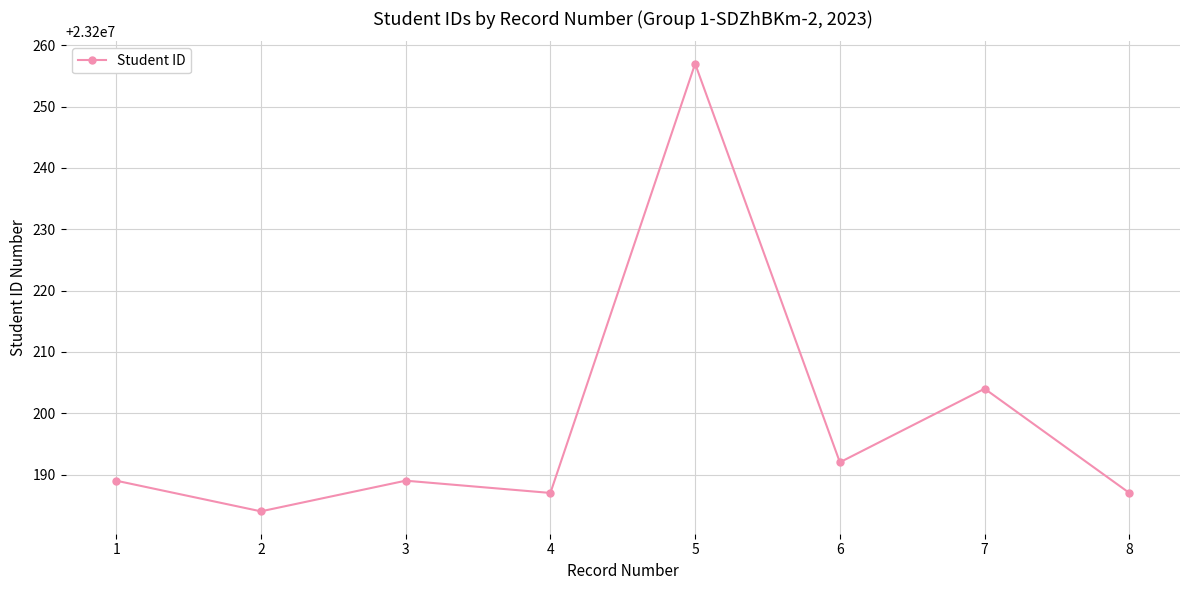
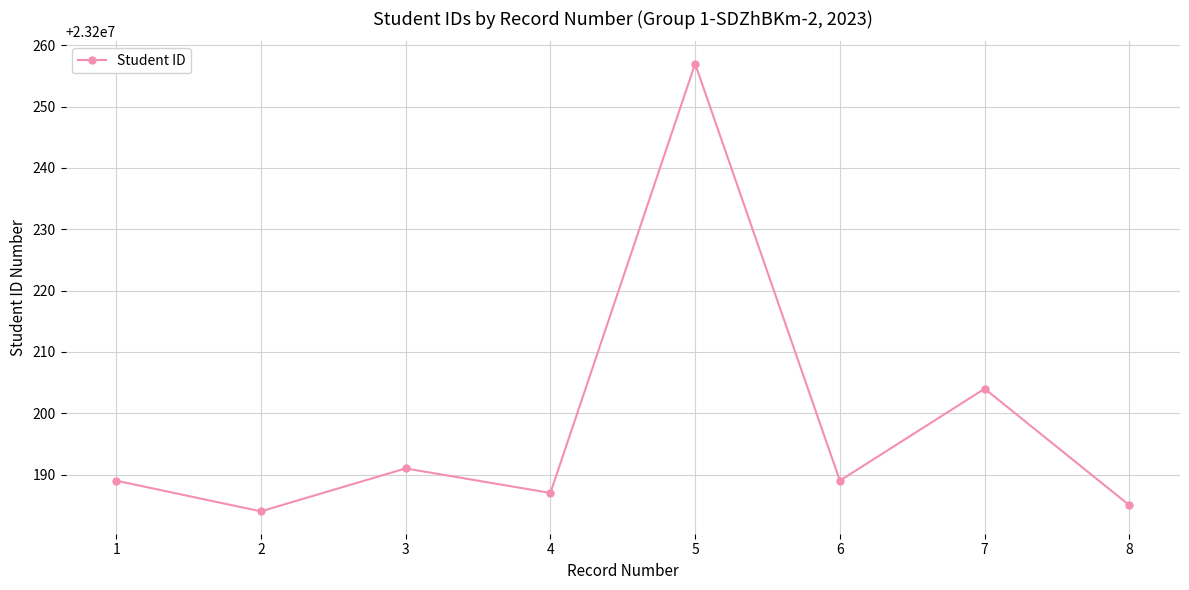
3: 23200189 -> 23200191
6: 23200192 -> 23200189
8: 23200187 -> 23200185
